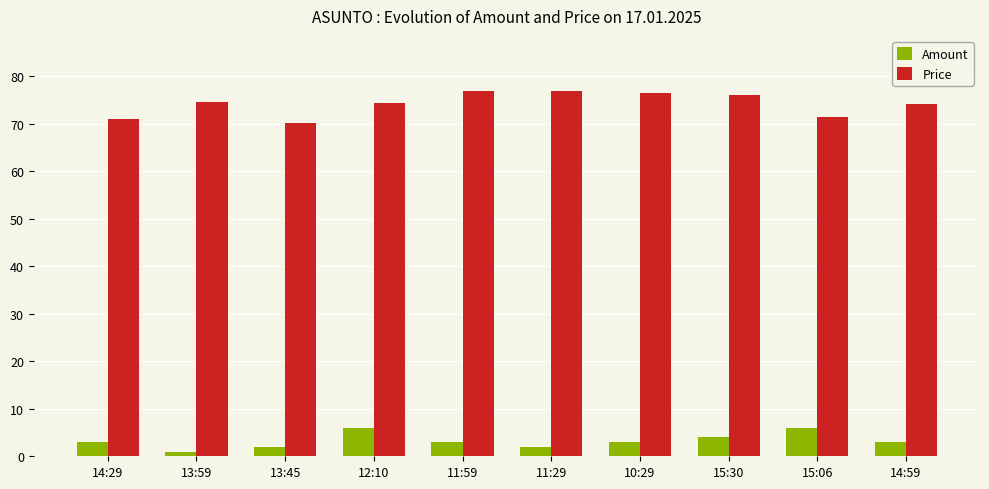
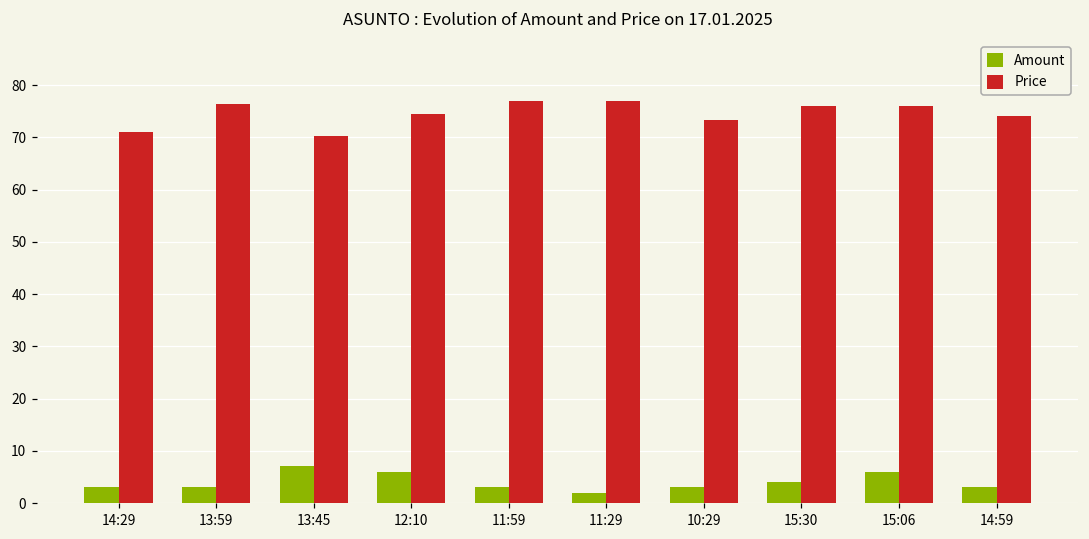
Amount, 13:59: 1 -> 3
Price, 13:59: 75 -> 77
Amount, 13:45: 2 -> 7
Price, 10:29: 77 -> 73
Price, 15:06: 71 -> 76
